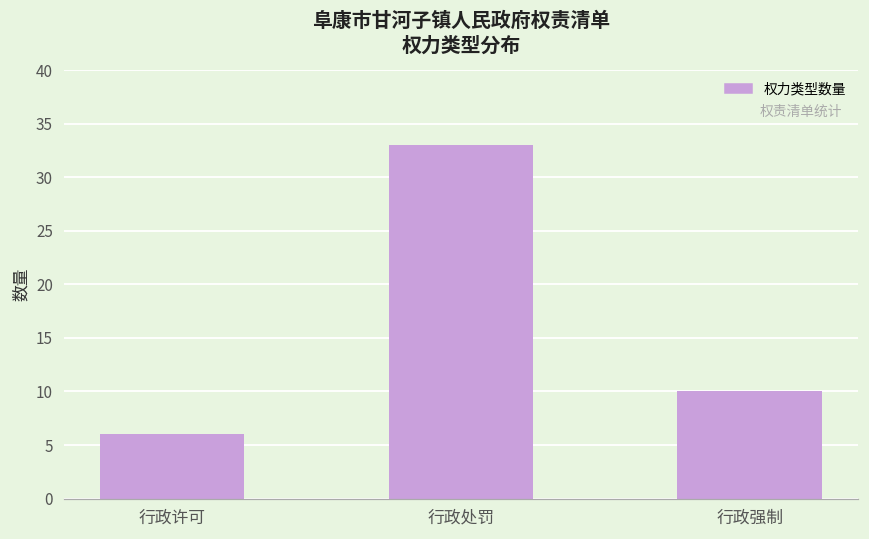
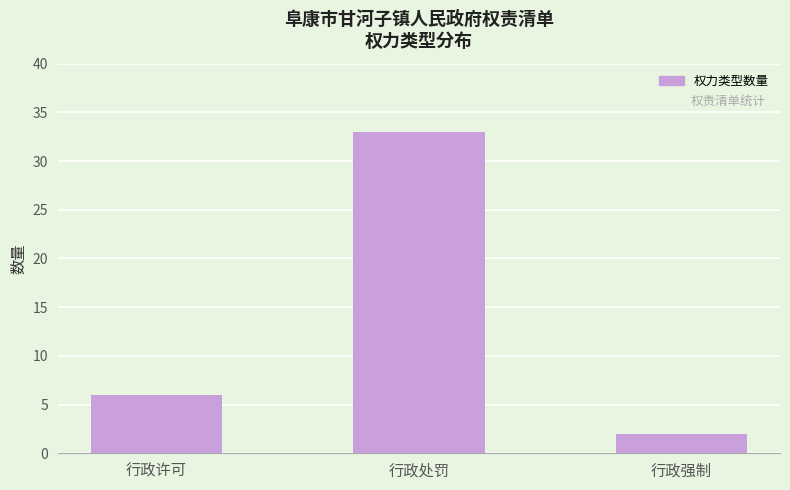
行政强制: 10 -> 2
